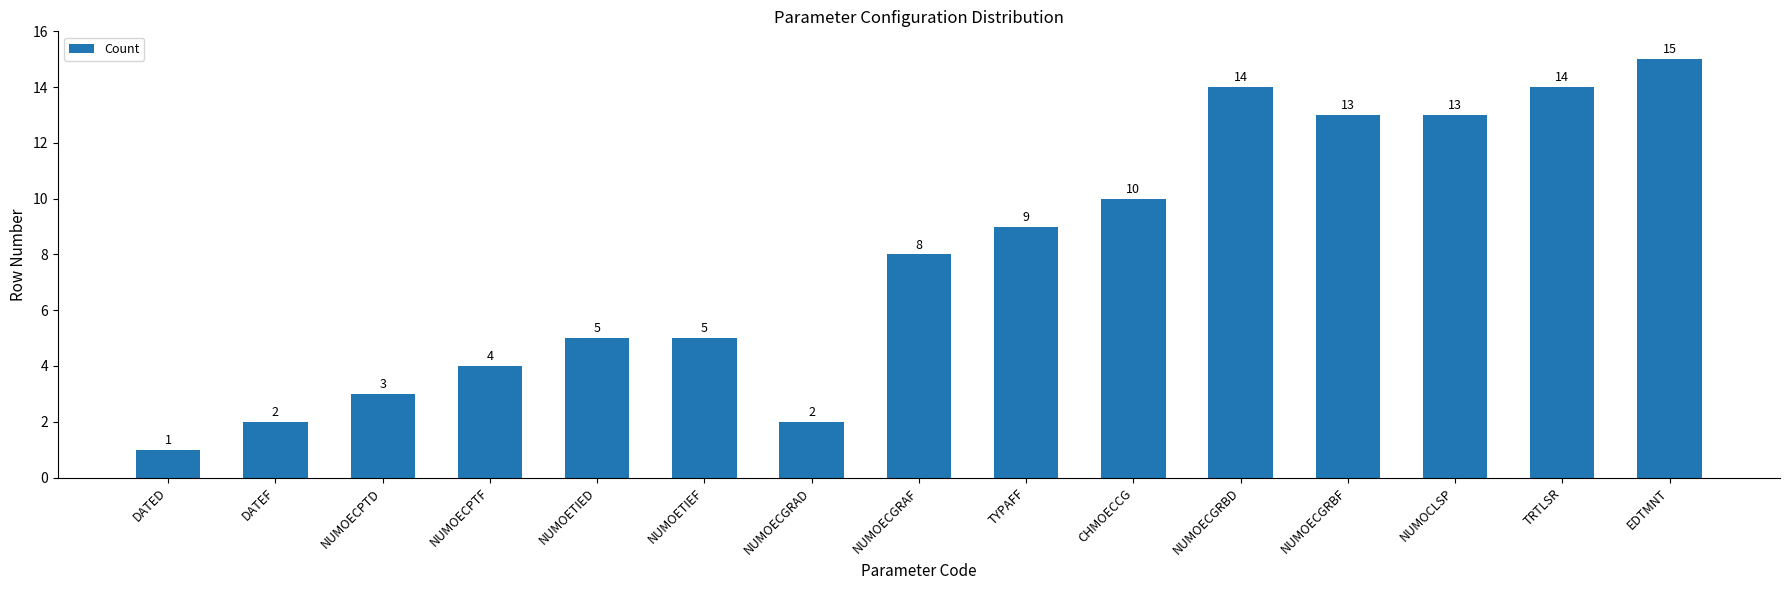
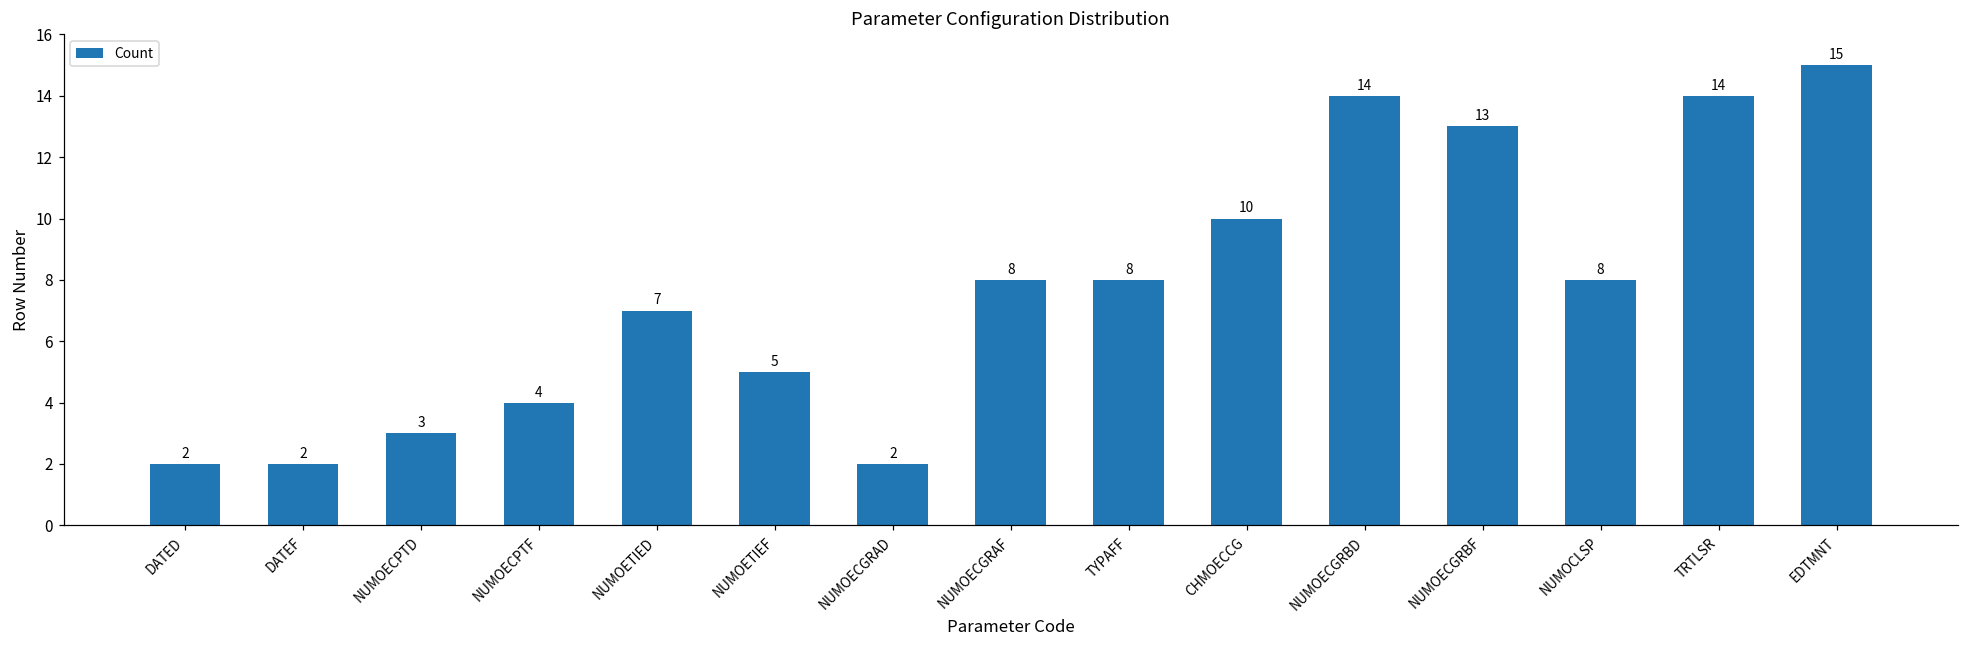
DATED: 1 -> 2
NUMOETIED: 5 -> 7
TYPAFF: 9 -> 8
NUMOCLSP: 13 -> 8
